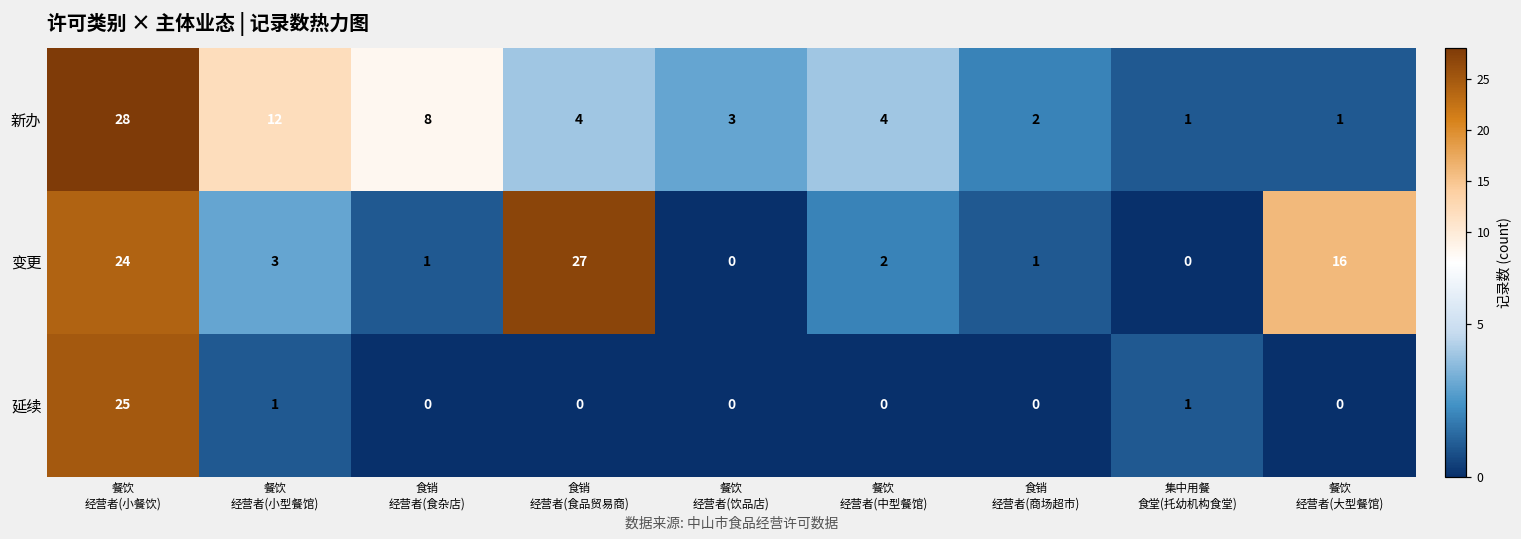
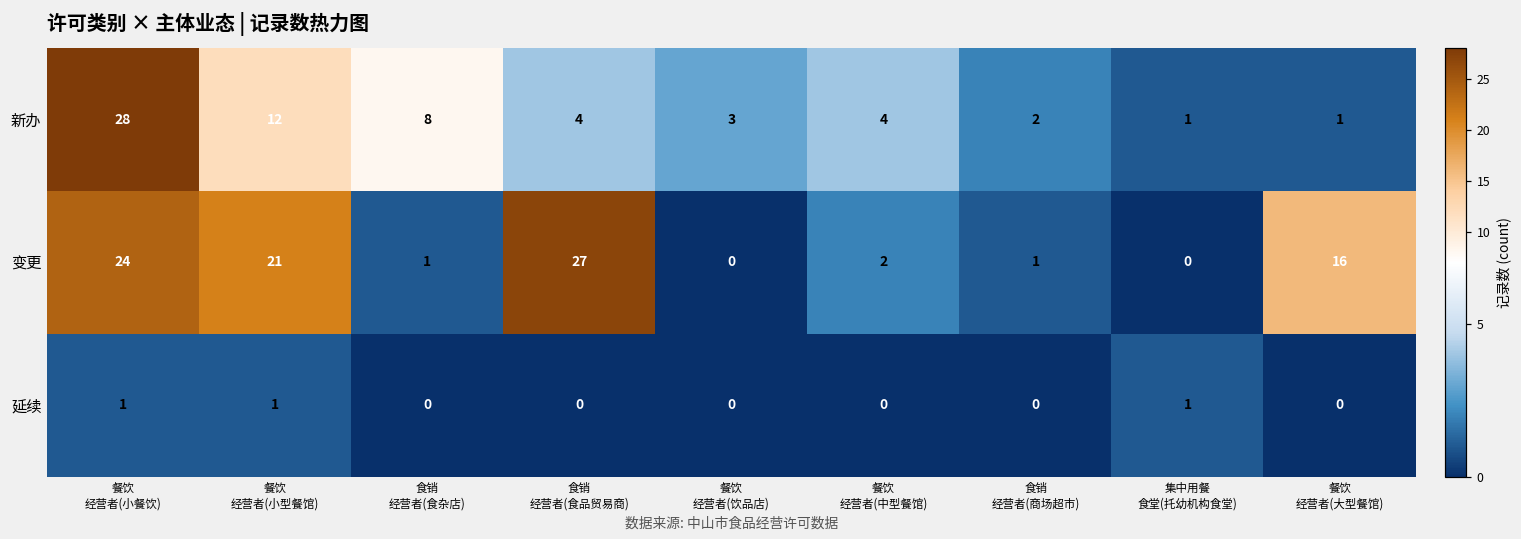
变更, 餐饮 经营者(小型餐馆): 3 -> 21
延续, 餐饮 经营者(小餐饮): 25 -> 1
